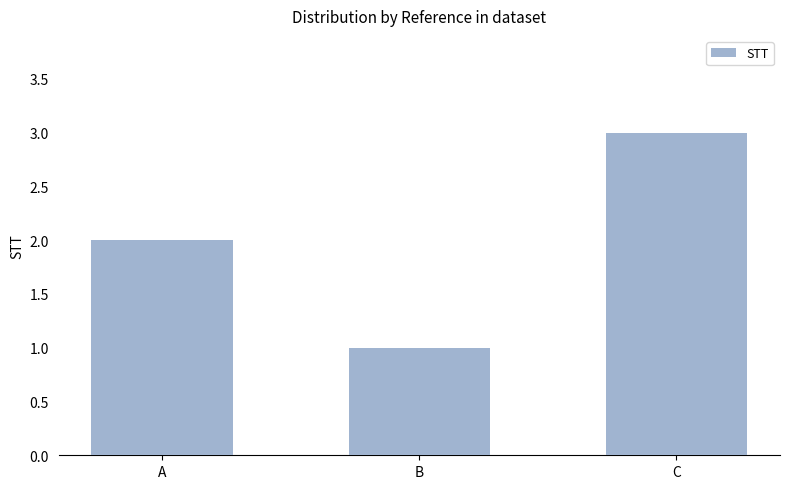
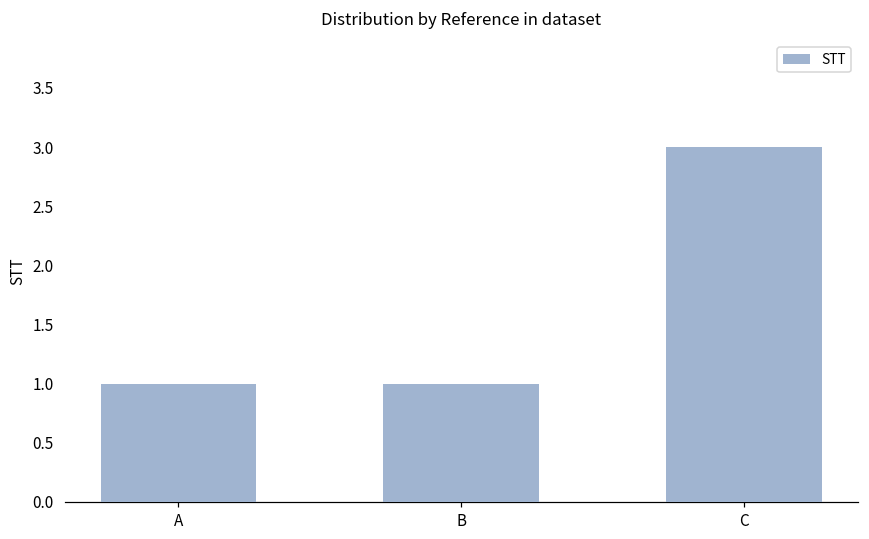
A: 2 -> 1
